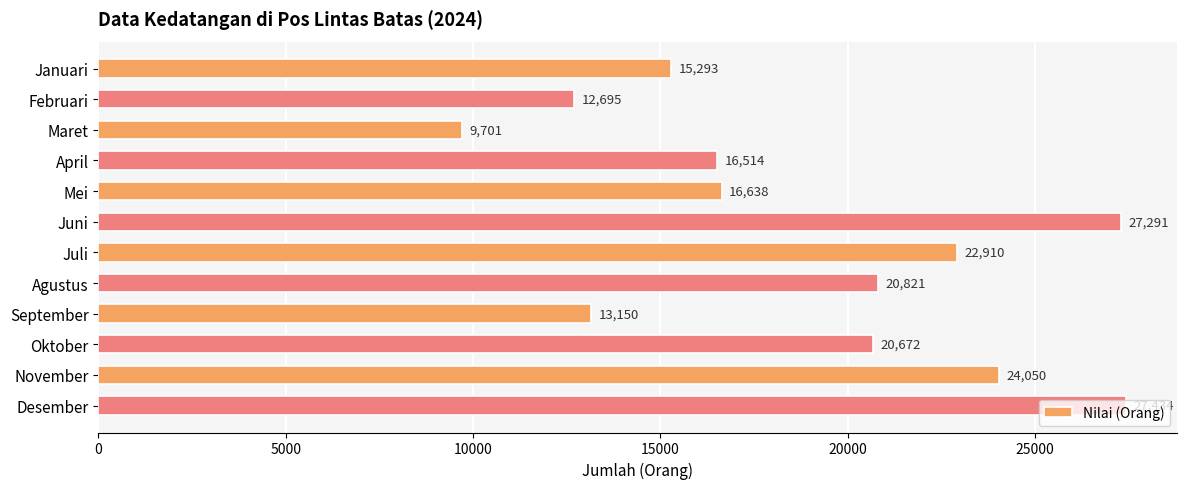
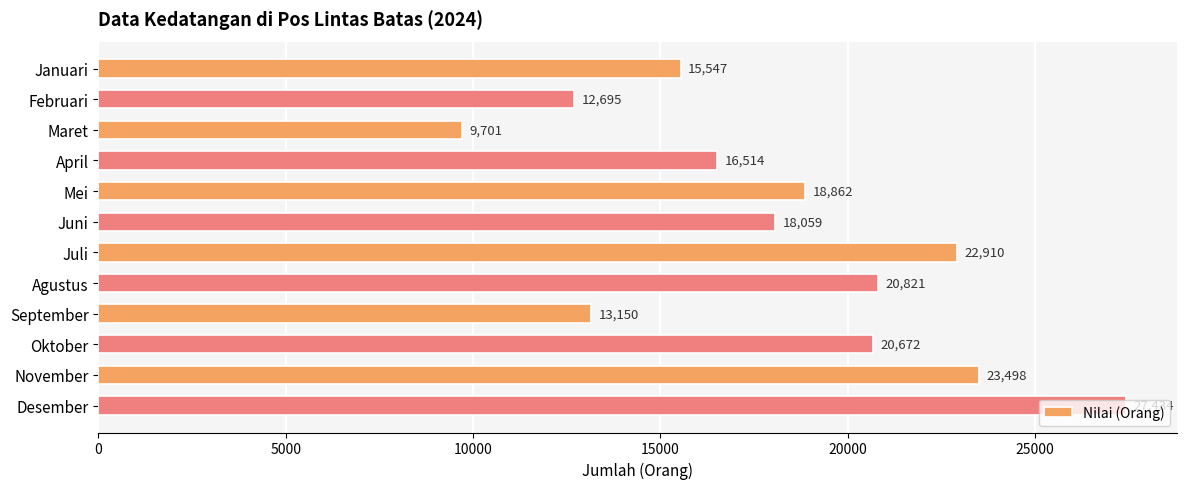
Januari: 15,293 -> 15,547
Mei: 16,638 -> 18,862
Juni: 27,291 -> 18,059
November: 24,050 -> 23,498
